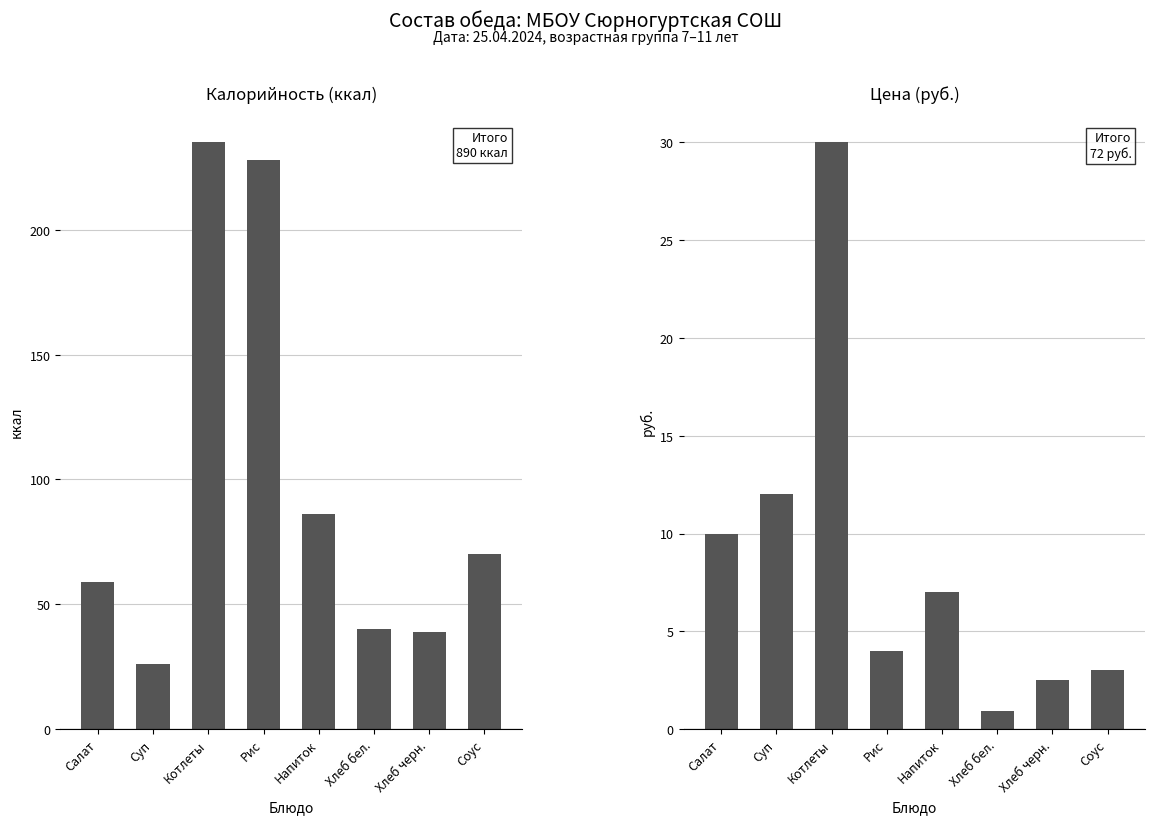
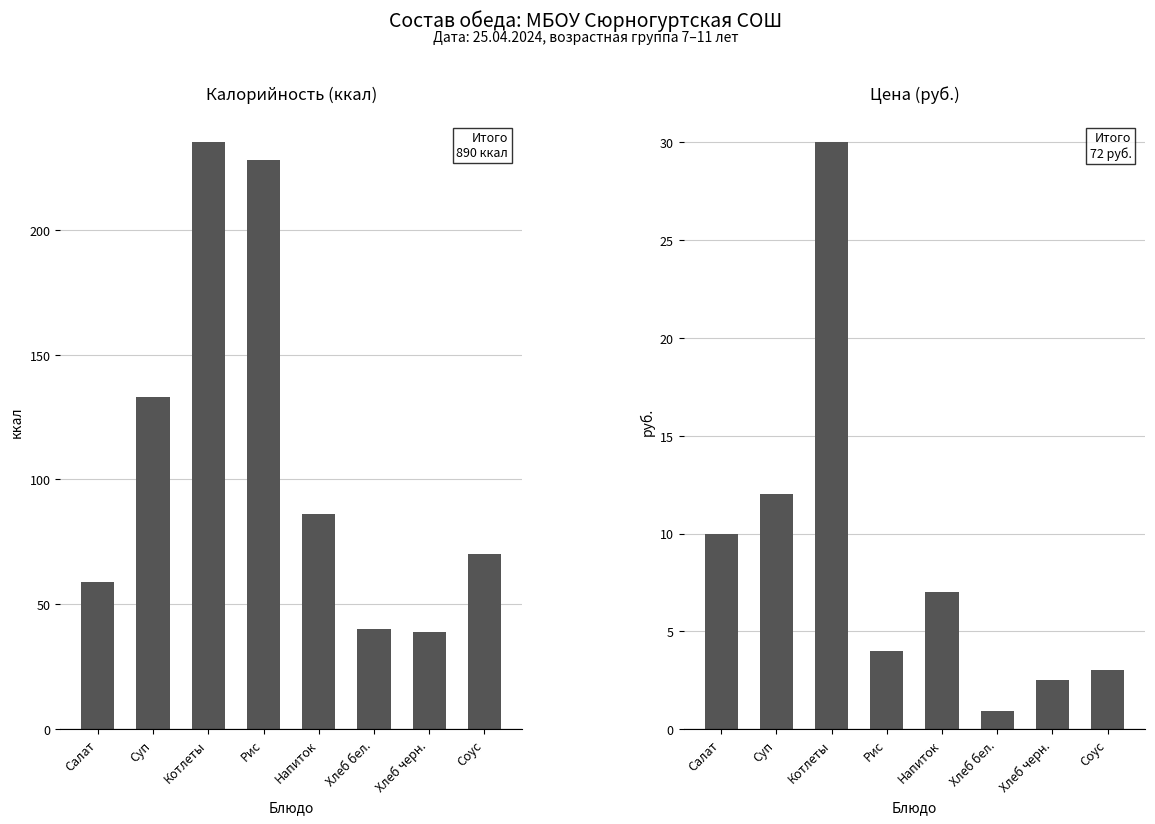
Калорийность (ккал), Суп: 26 -> 133
